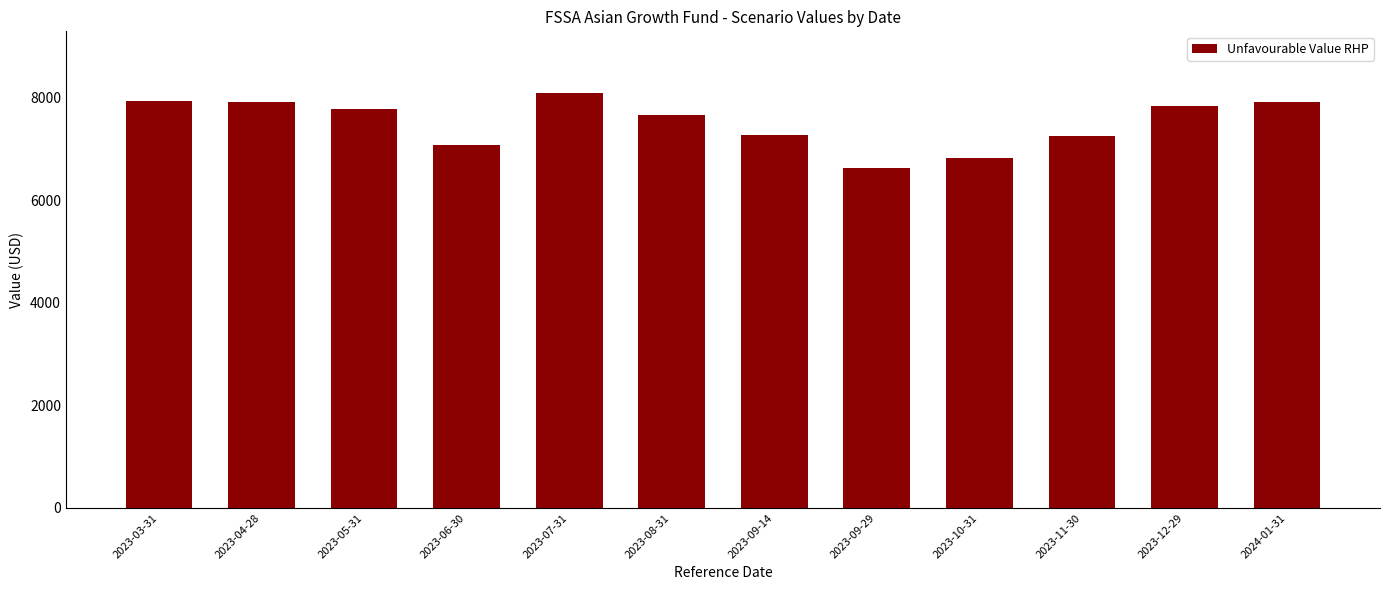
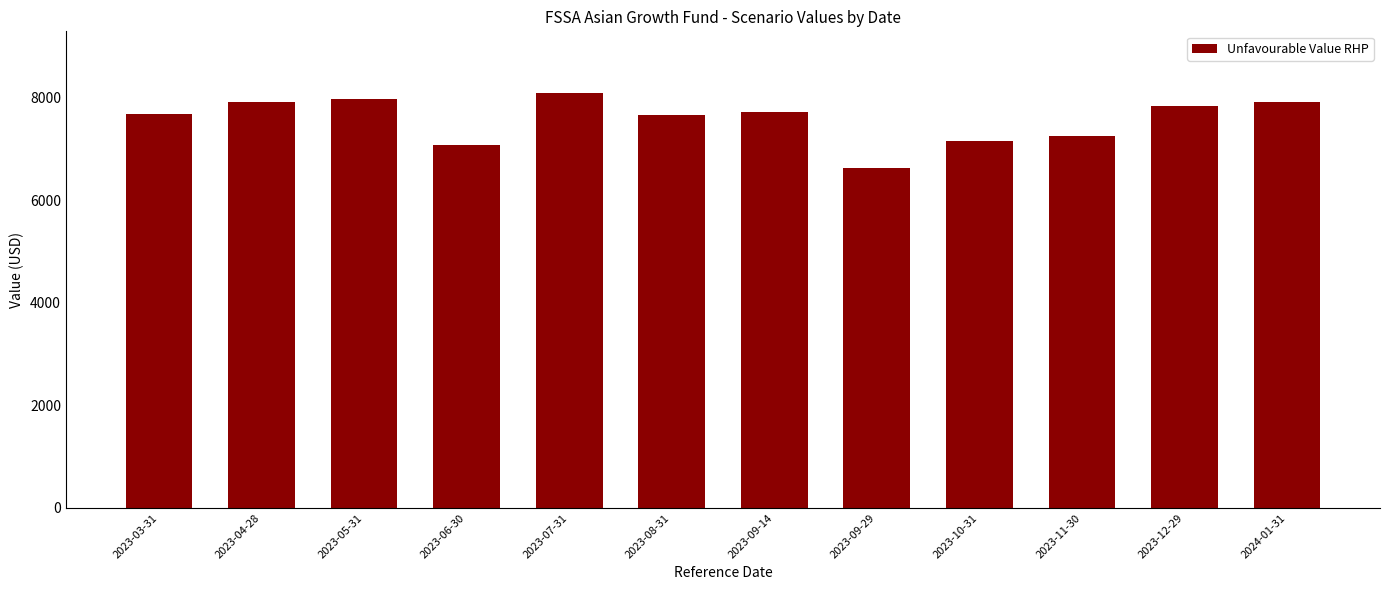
2023-03-31: 7900 -> 7700
2023-05-31: 7800 -> 8000
2023-09-14: 7300 -> 7700
2023-10-31: 6800 -> 7200
